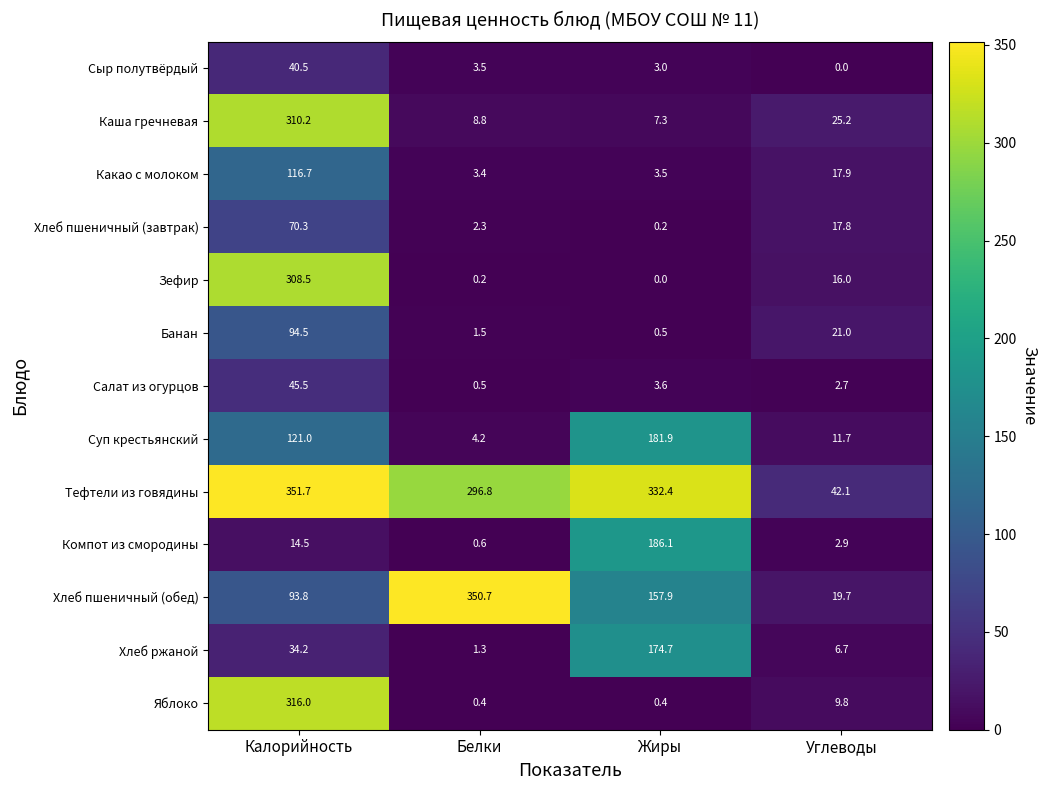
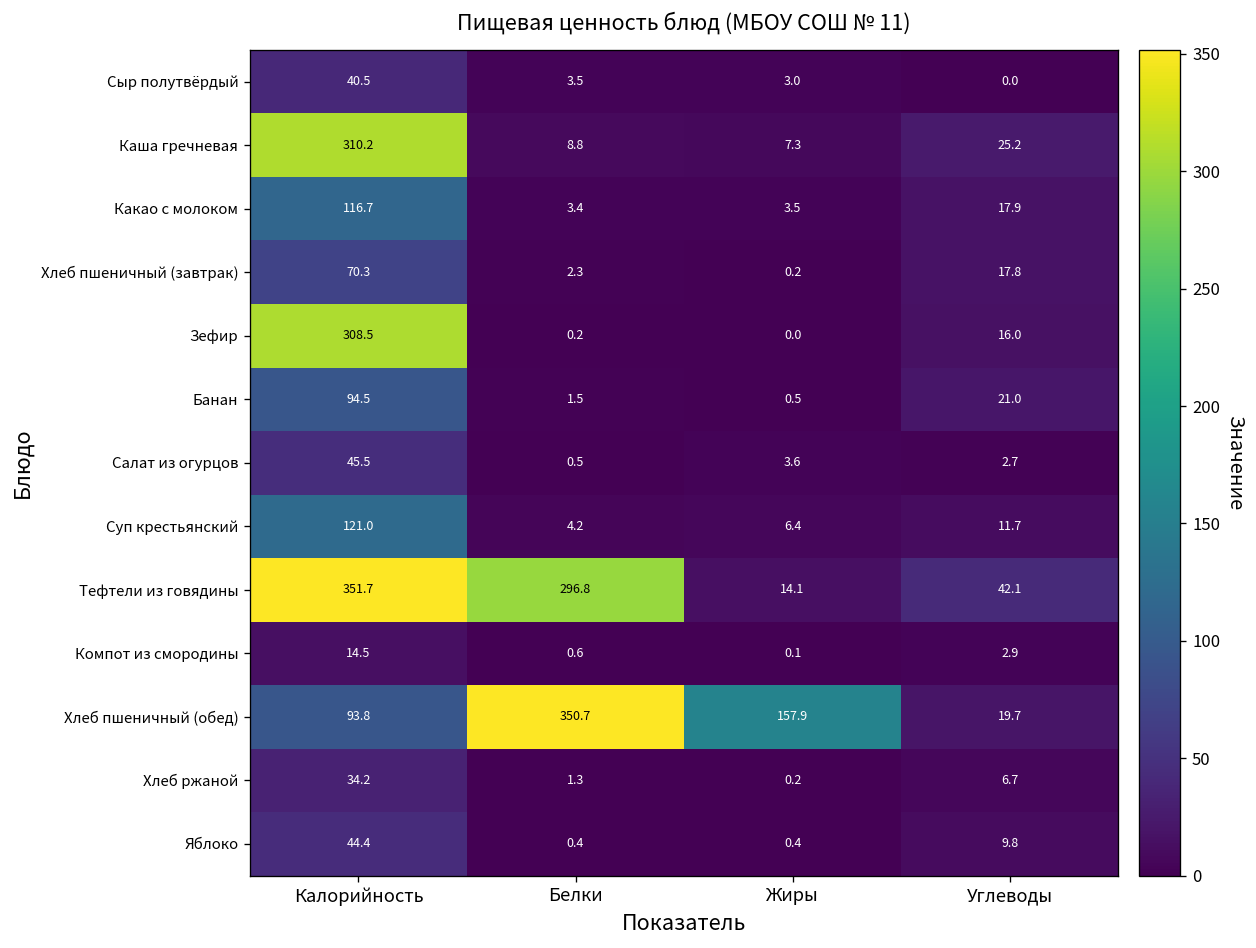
Суп крестьянский, Жиры: 181.9 -> 6.4
Тефтели из говядины, Жиры: 332.4 -> 14.1
Компот из смородины, Жиры: 186.1 -> 0.1
Хлеб ржаной, Жиры: 174.7 -> 0.2
Яблоко, Калорийность: 316.0 -> 44.4
